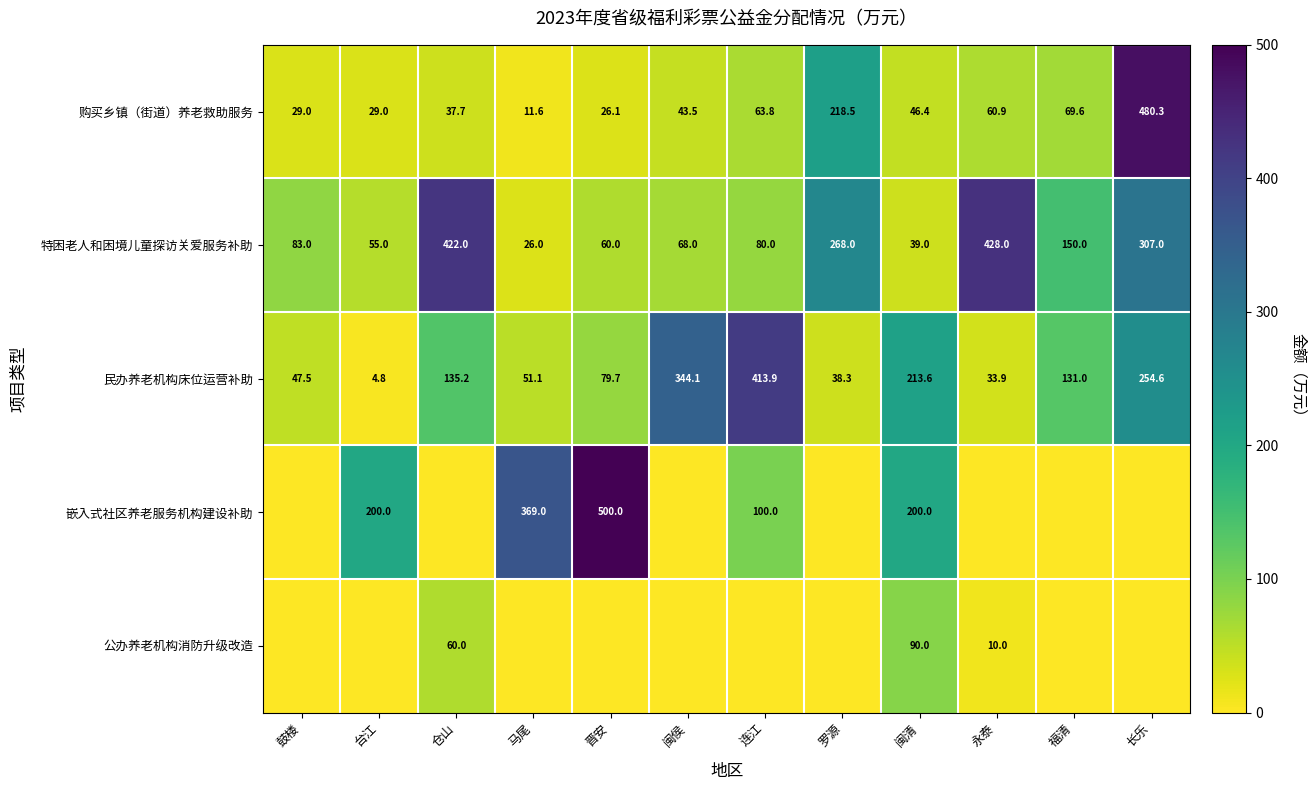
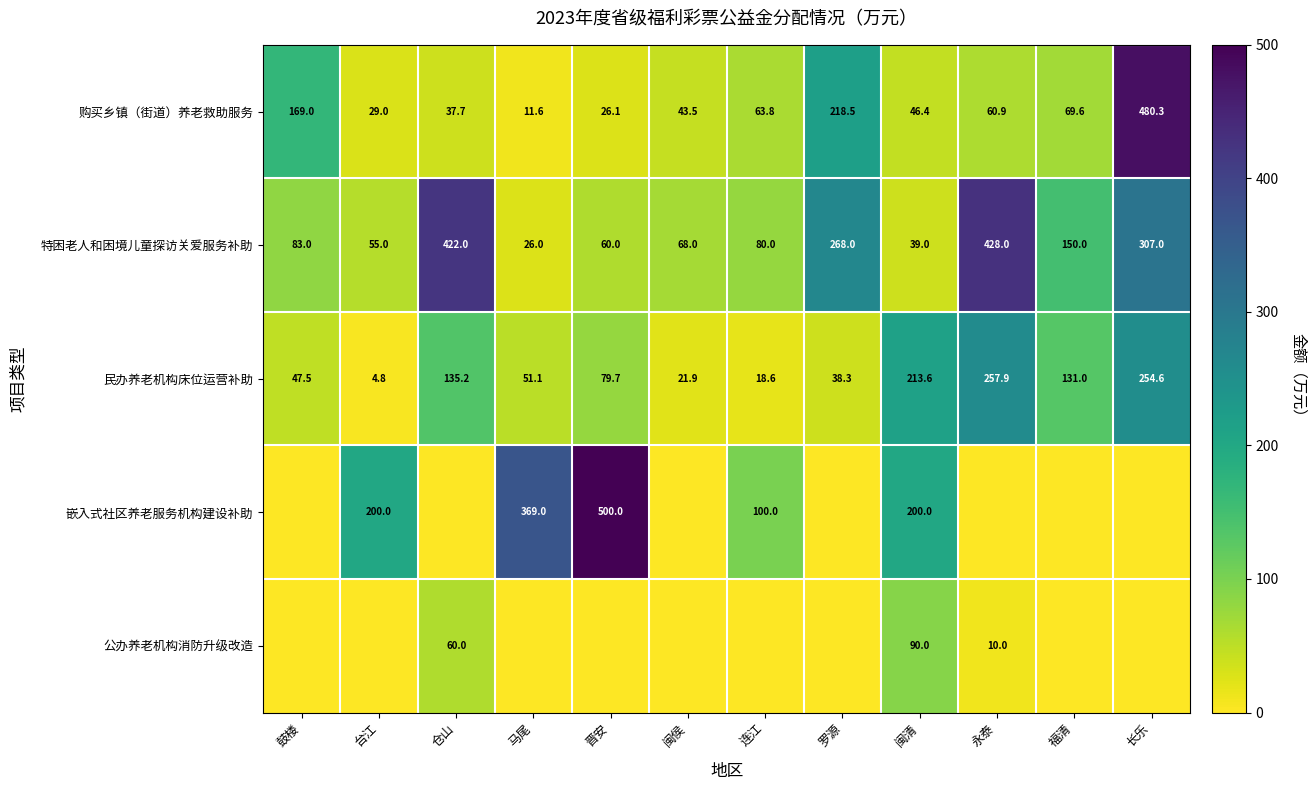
购买乡镇（街道）养老救助服务, 鼓楼: 29.0 -> 169.0
民办养老机构床位运营补助, 闽侯: 344.1 -> 21.9
民办养老机构床位运营补助, 连江: 413.9 -> 18.6
民办养老机构床位运营补助, 永泰: 33.9 -> 257.9
